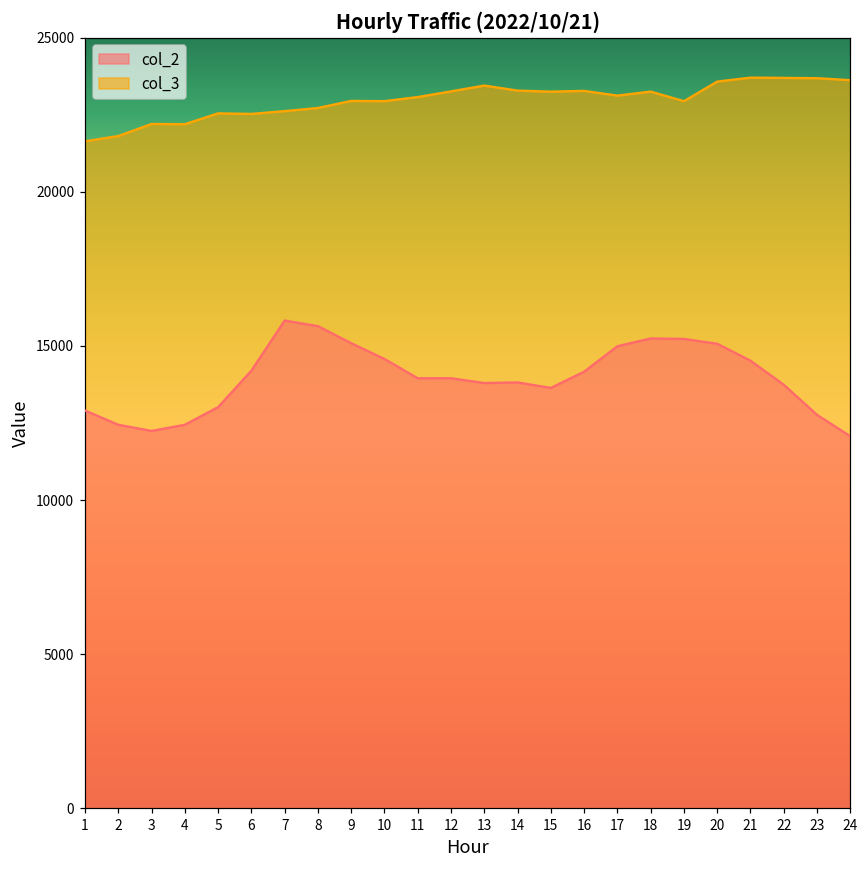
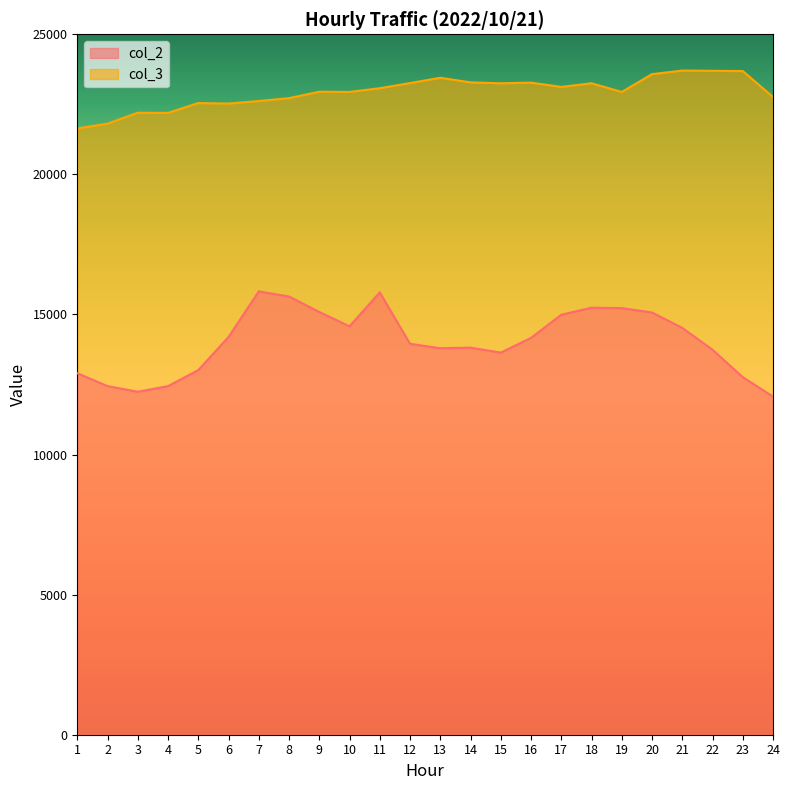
col_2, 11: 14000 -> 15800
col_3, 24: 23600 -> 22800
